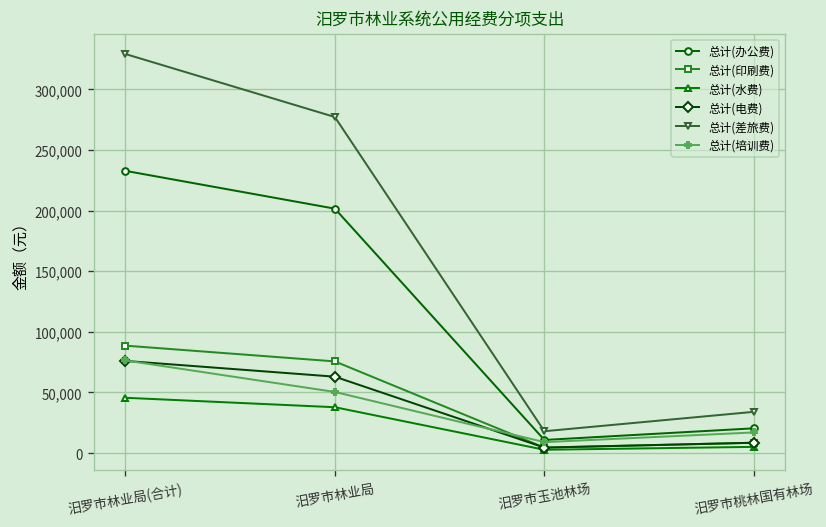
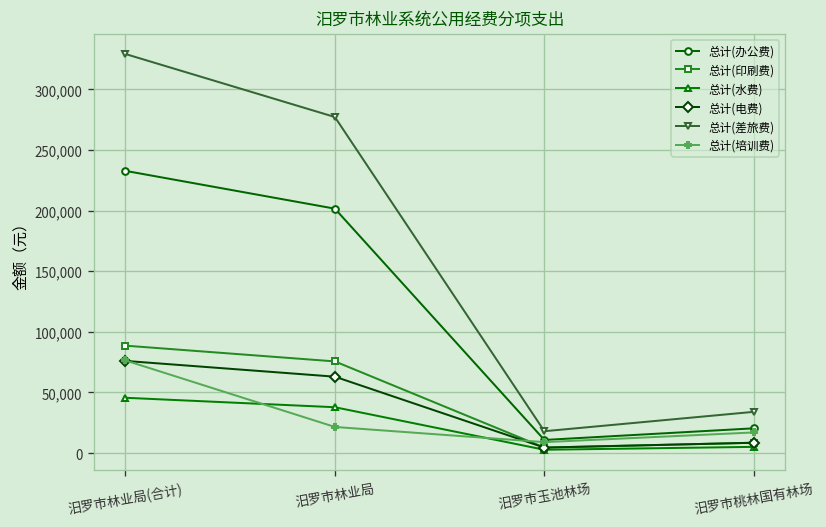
总计(培训费), 汨罗市林业局: 50,000 -> 22,000
